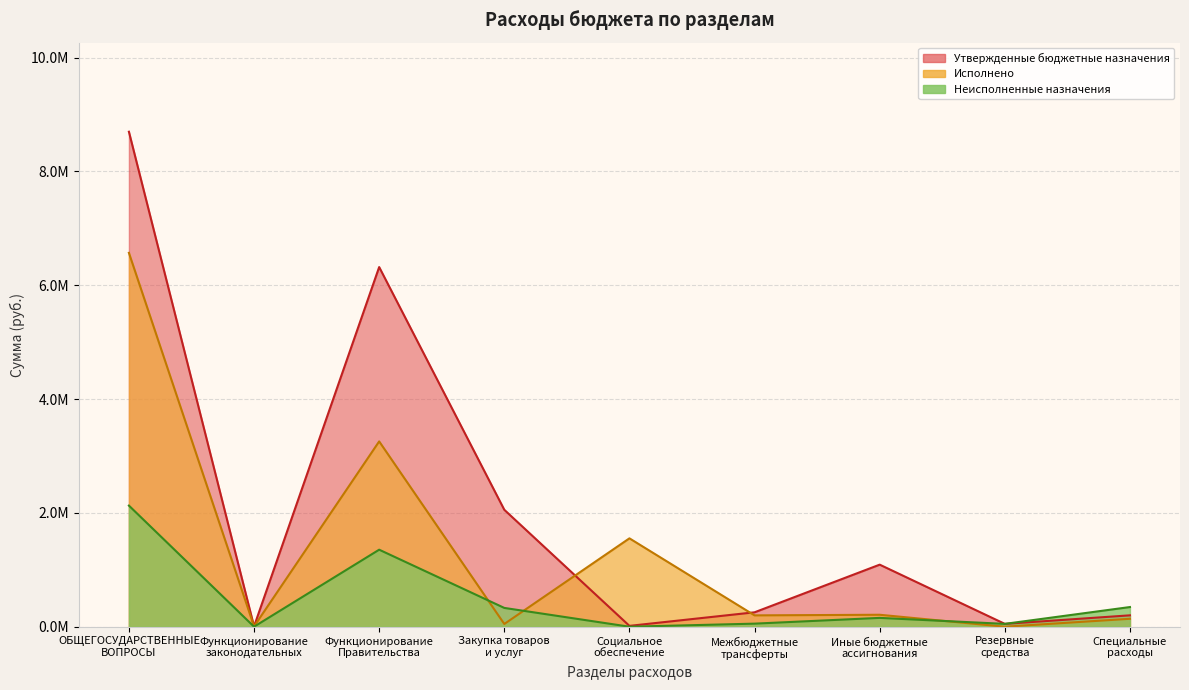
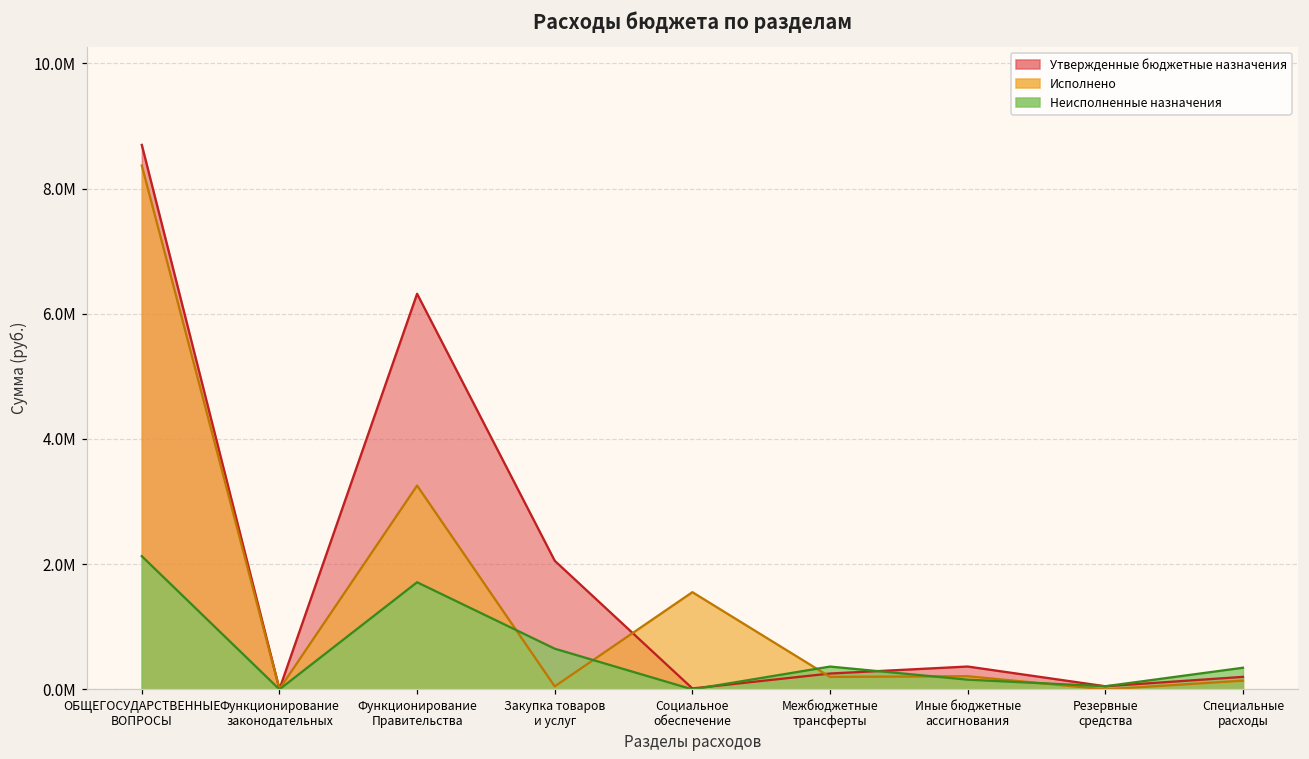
Исполнено, ОБЩЕГОСУДАРСТВЕННЫЕ ВОПРОСЫ: 6600000 -> 8400000
Неисполненные назначения, Функционирование Правительства: 1400000 -> 1700000
Неисполненные назначения, Закупка товаров и услуг: 300000 -> 700000
Неисполненные назначения, Межбюджетные трансферты: 100000 -> 400000
Утвержденные бюджетные назначения, Иные бюджетные ассигнования: 1100000 -> 400000
